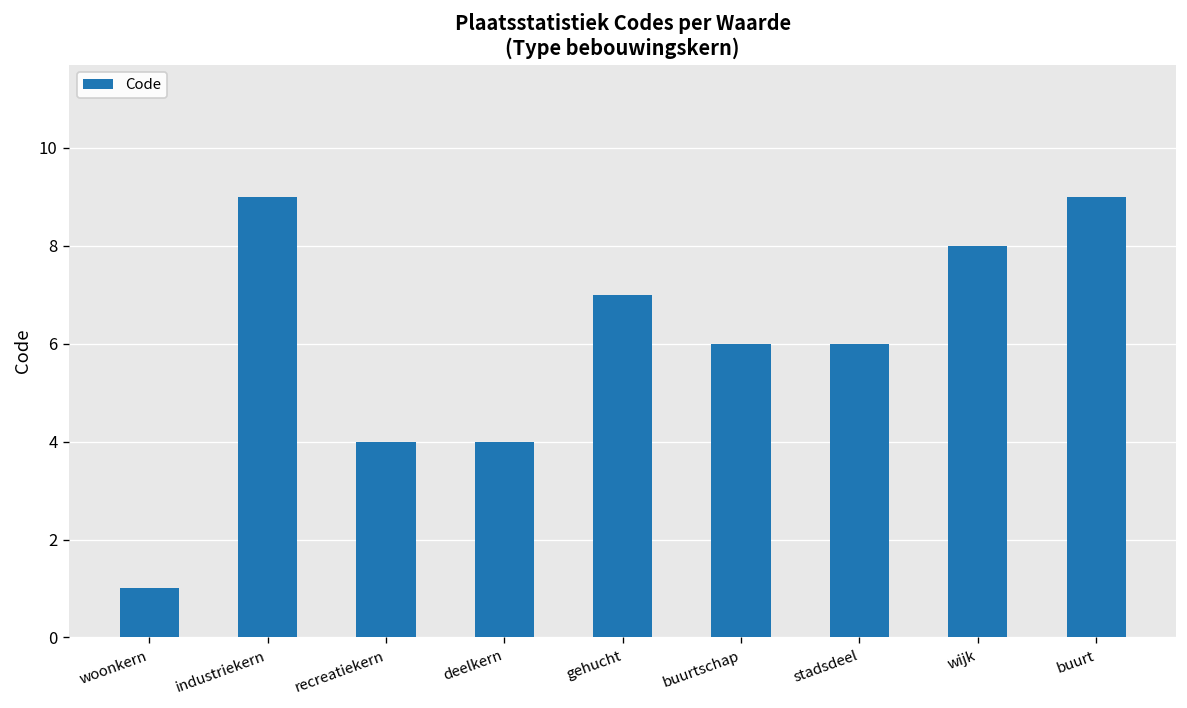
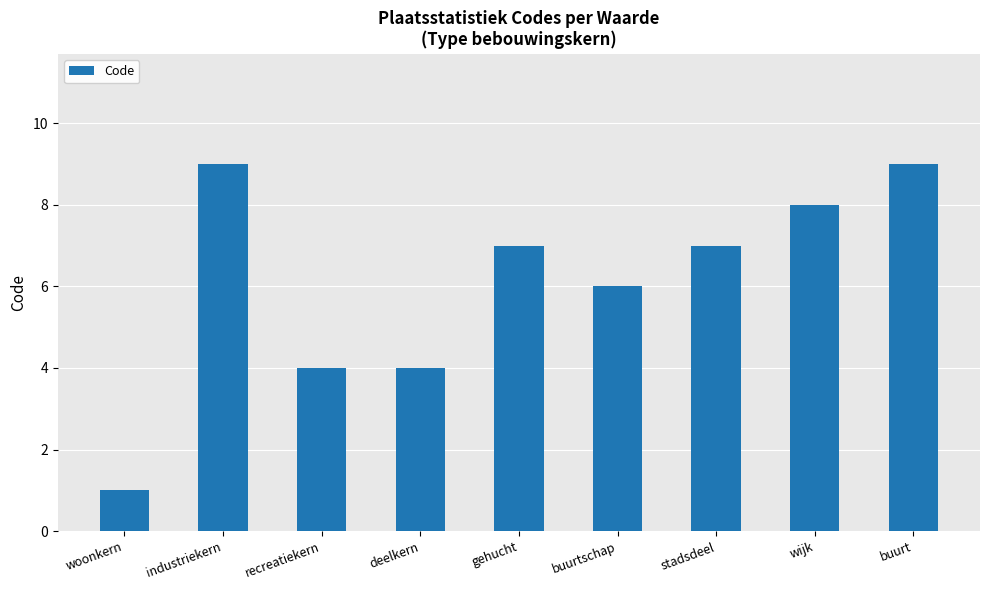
stadsdeel: 6 -> 7
